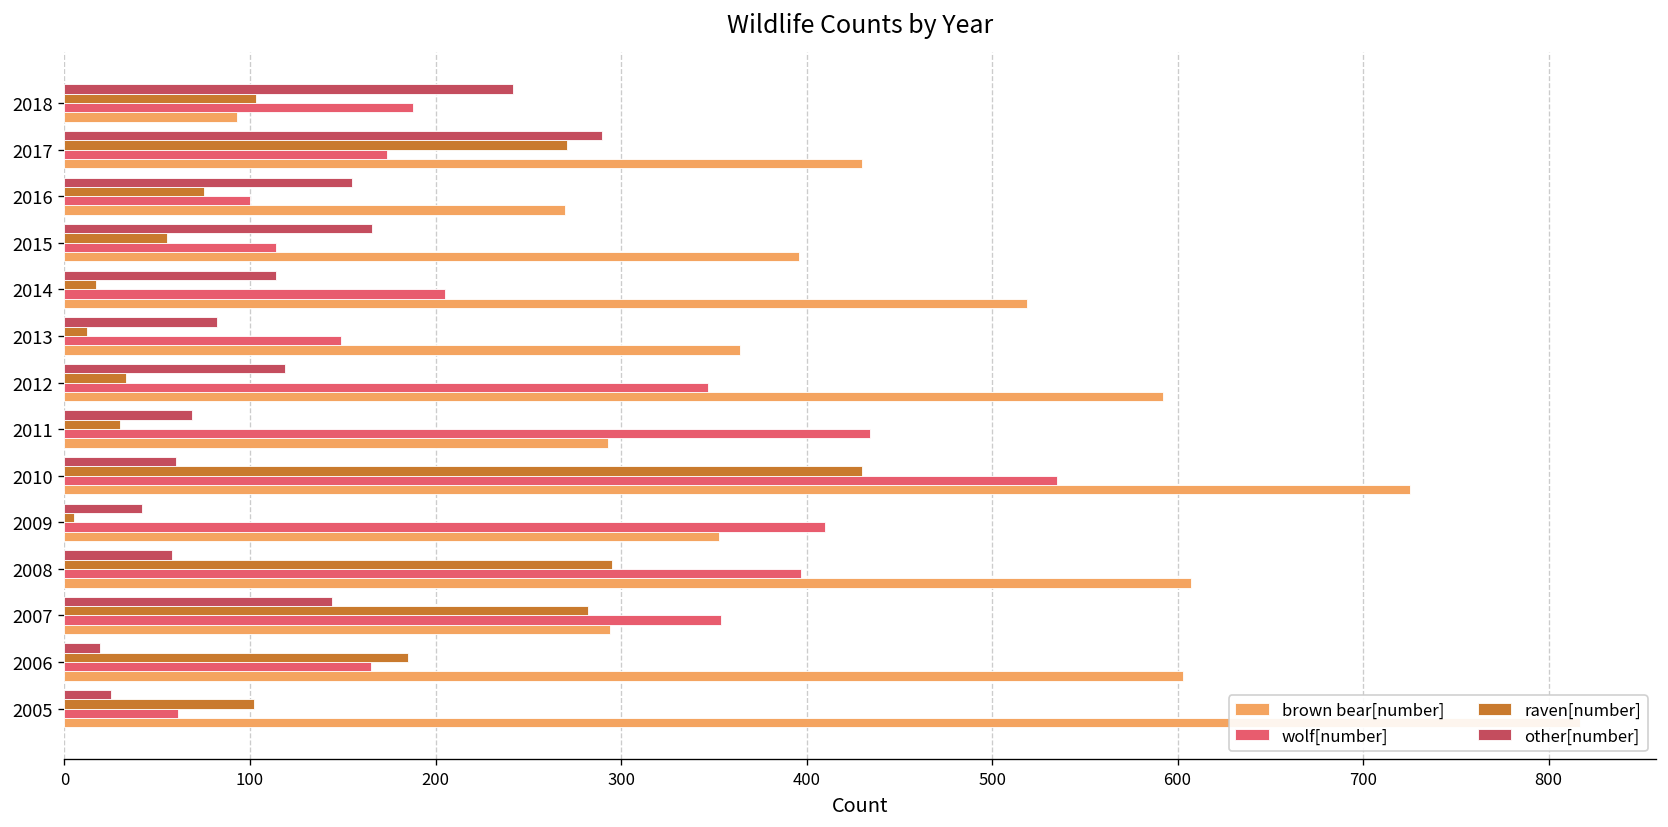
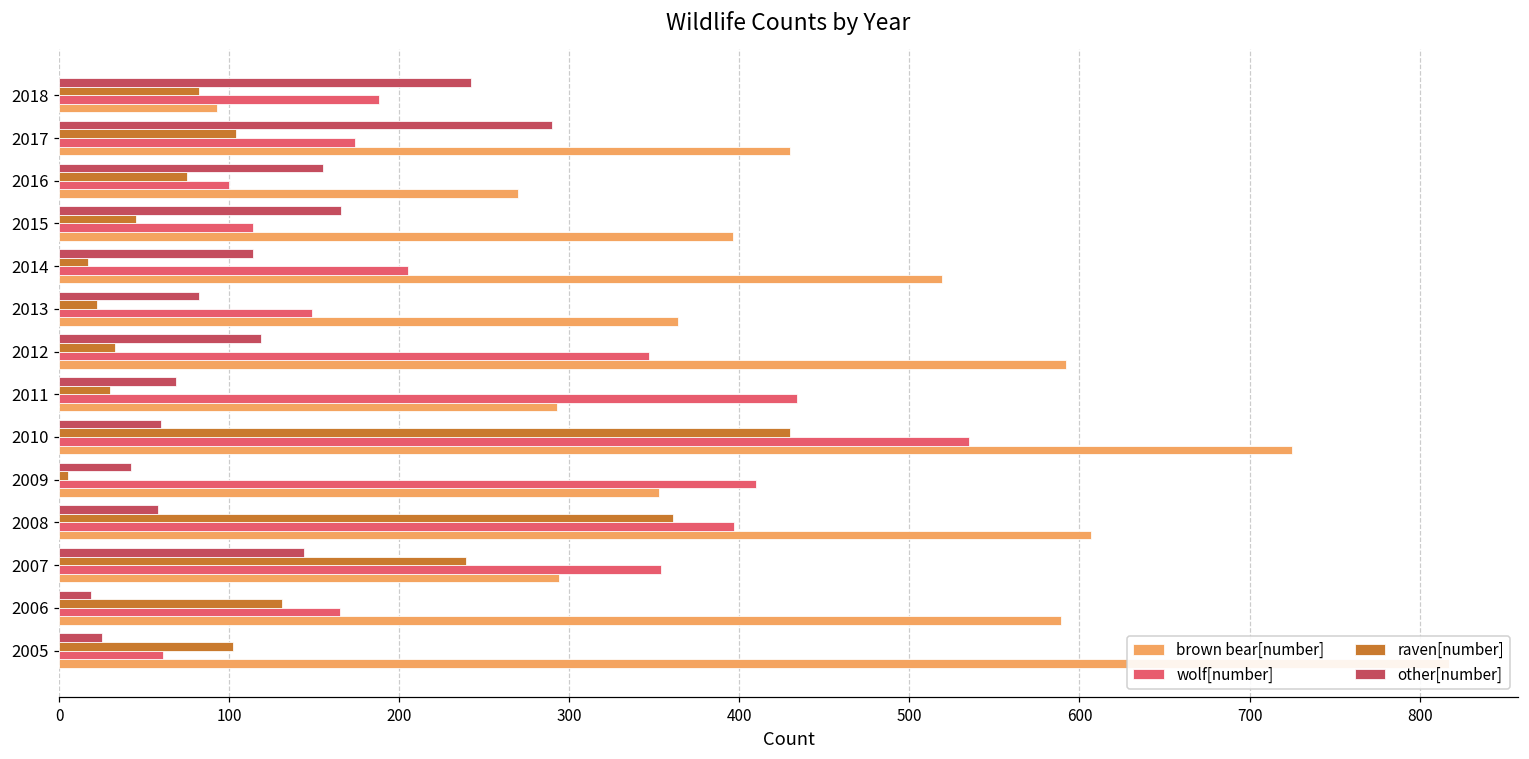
raven[number], 2018: 103 -> 82
raven[number], 2017: 271 -> 104
raven[number], 2015: 55 -> 45
raven[number], 2013: 12 -> 22
raven[number], 2008: 295 -> 361
raven[number], 2007: 282 -> 239
raven[number], 2006: 185 -> 131
brown bear[number], 2006: 603 -> 589
